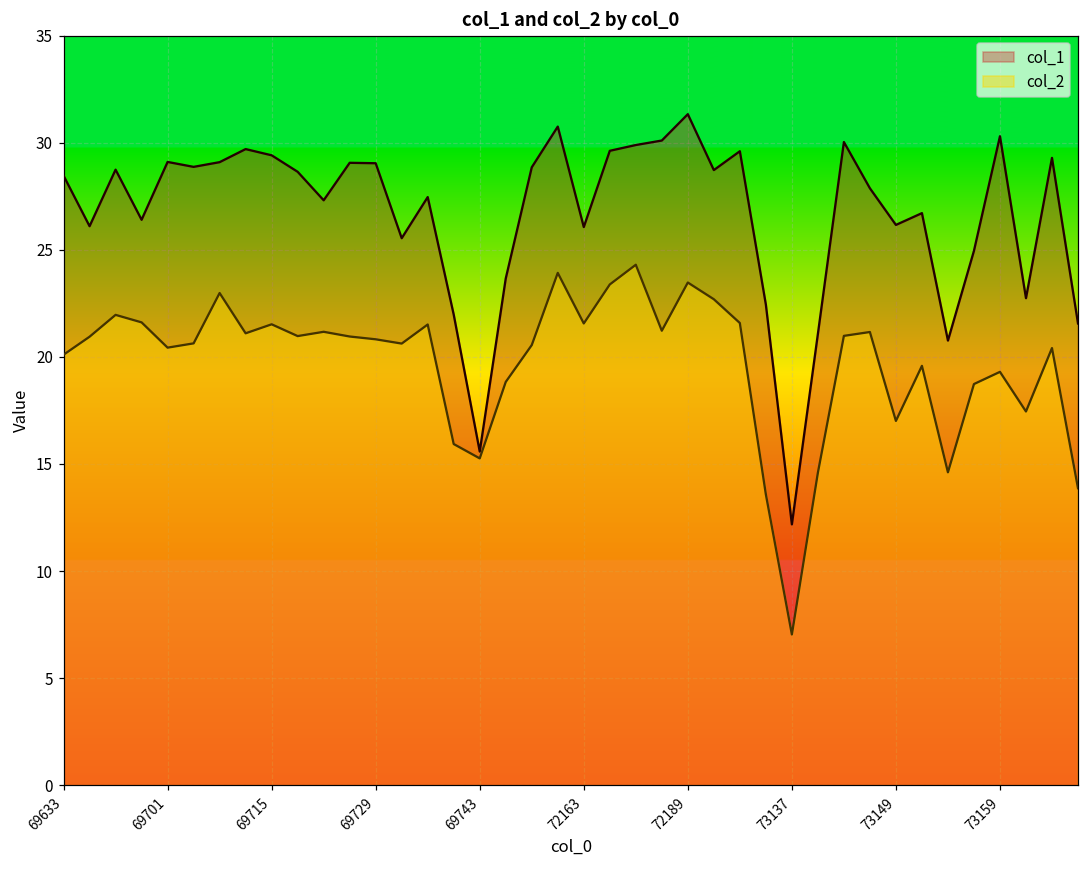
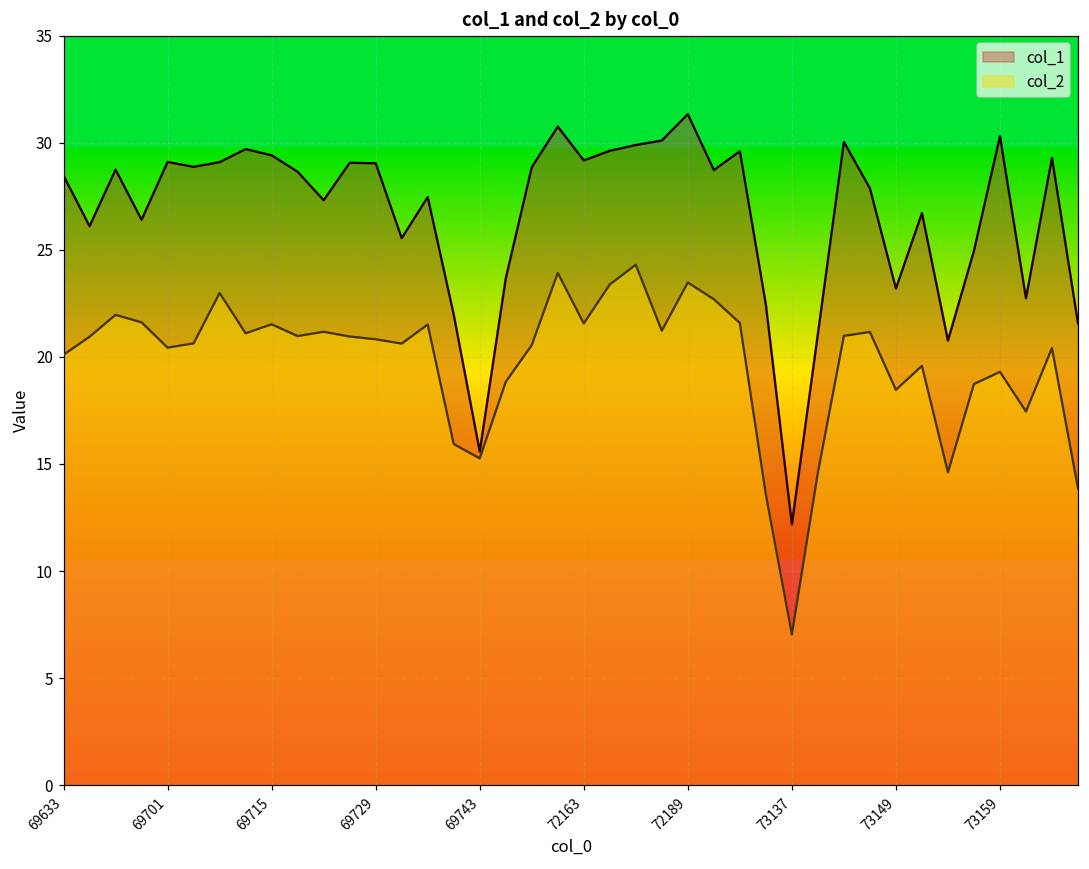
col_1, 72163: 26.1 -> 29.2
col_1, 73149: 26.2 -> 23.2
col_2, 73149: 17.0 -> 18.5
